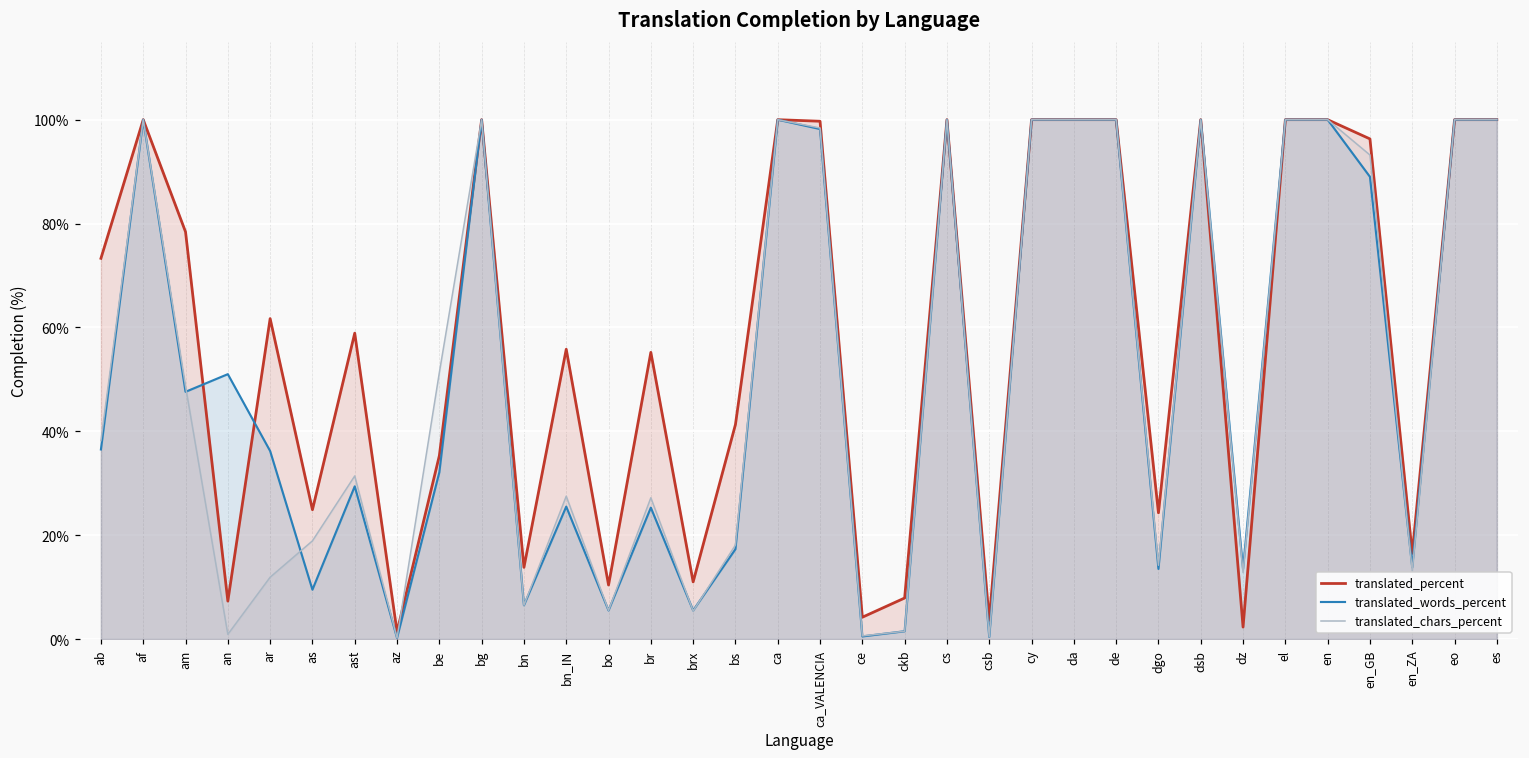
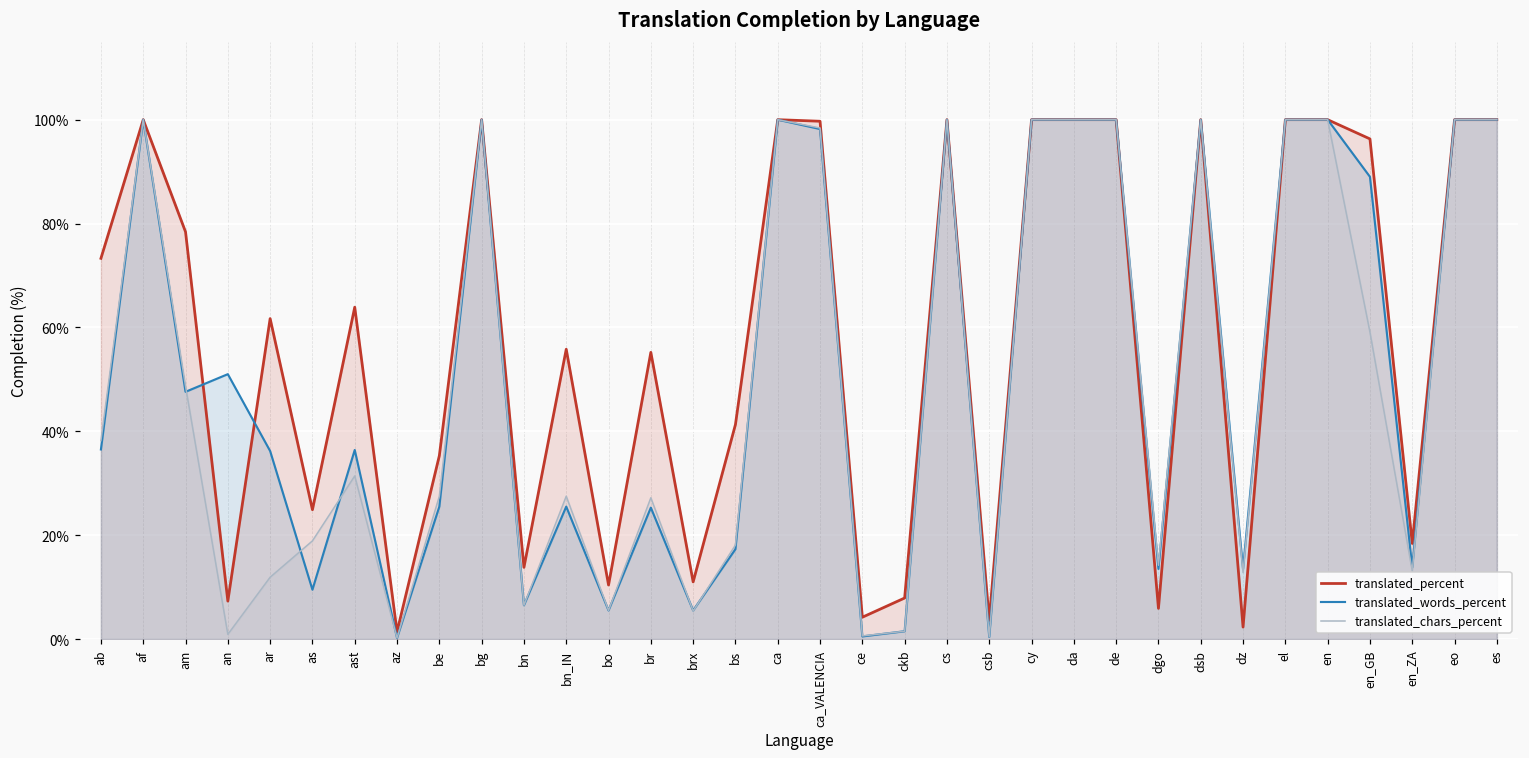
translated_percent, ast: 59% -> 64%
translated_words_percent, ast: 29% -> 36%
translated_words_percent, be: 32% -> 26%
translated_chars_percent, be: 51% -> 28%
translated_percent, dgo: 24% -> 6%
translated_chars_percent, en_GB: 93% -> 59%
translated_percent, en_ZA: 17% -> 18%
